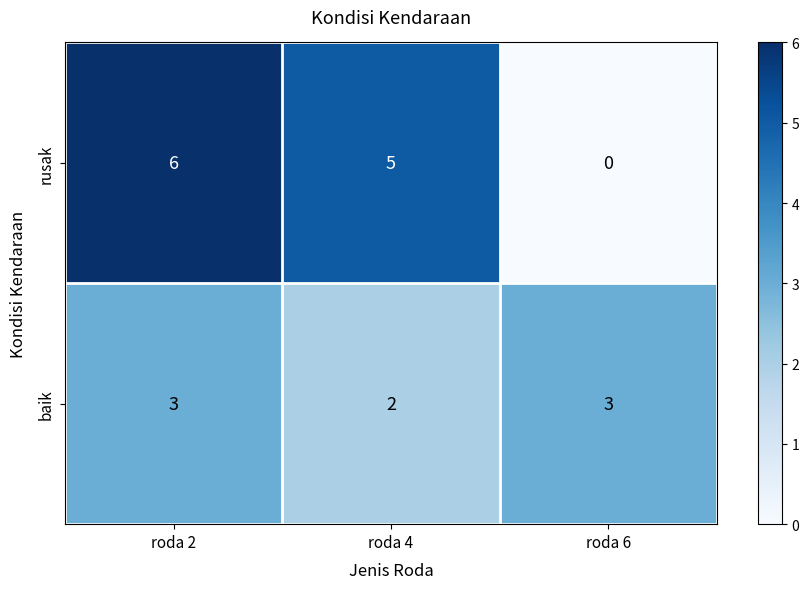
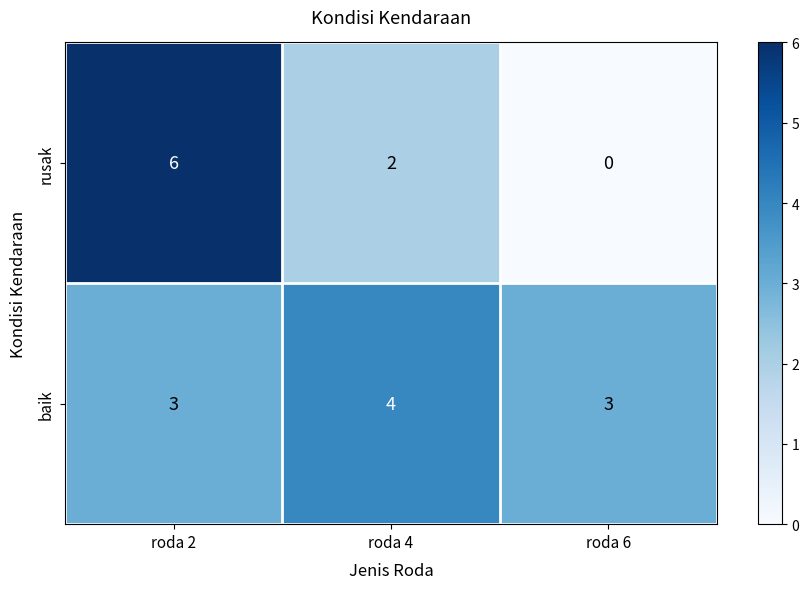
rusak, roda 4: 5 -> 2
baik, roda 4: 2 -> 4
